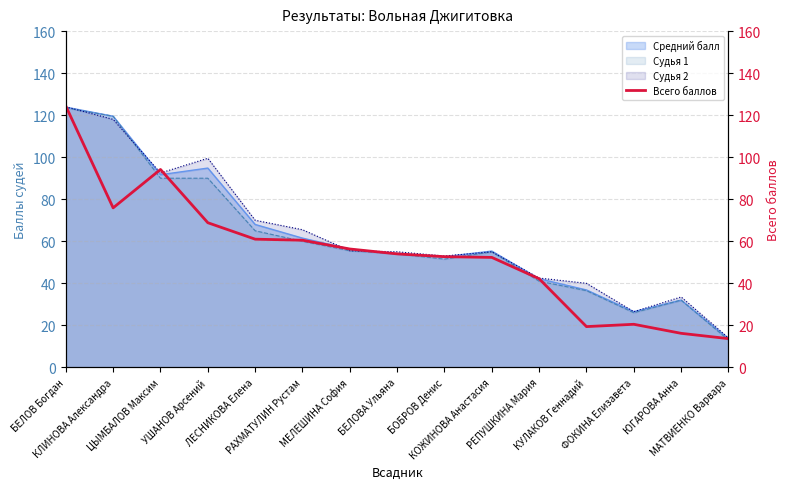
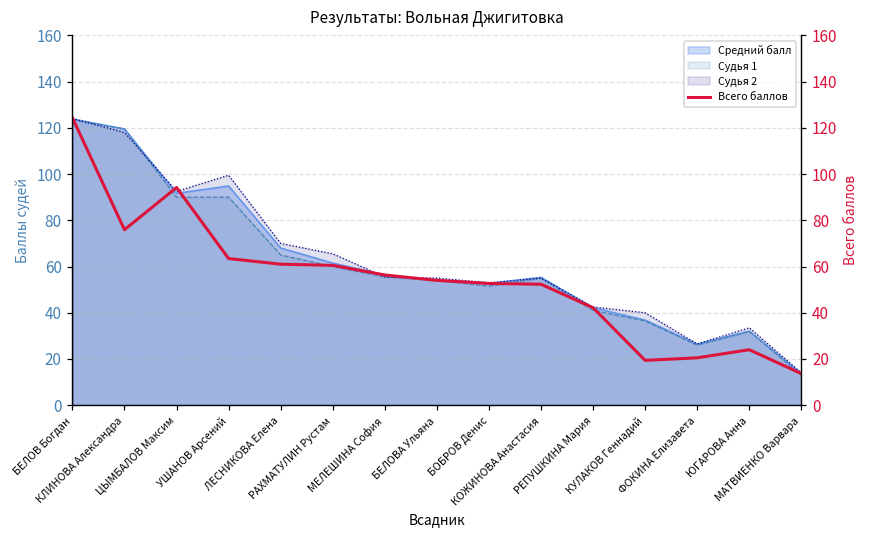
Всего баллов, УШАНОВ Арсений: 69 -> 63
Всего баллов, ЮГАРОВА Анна: 16 -> 24
